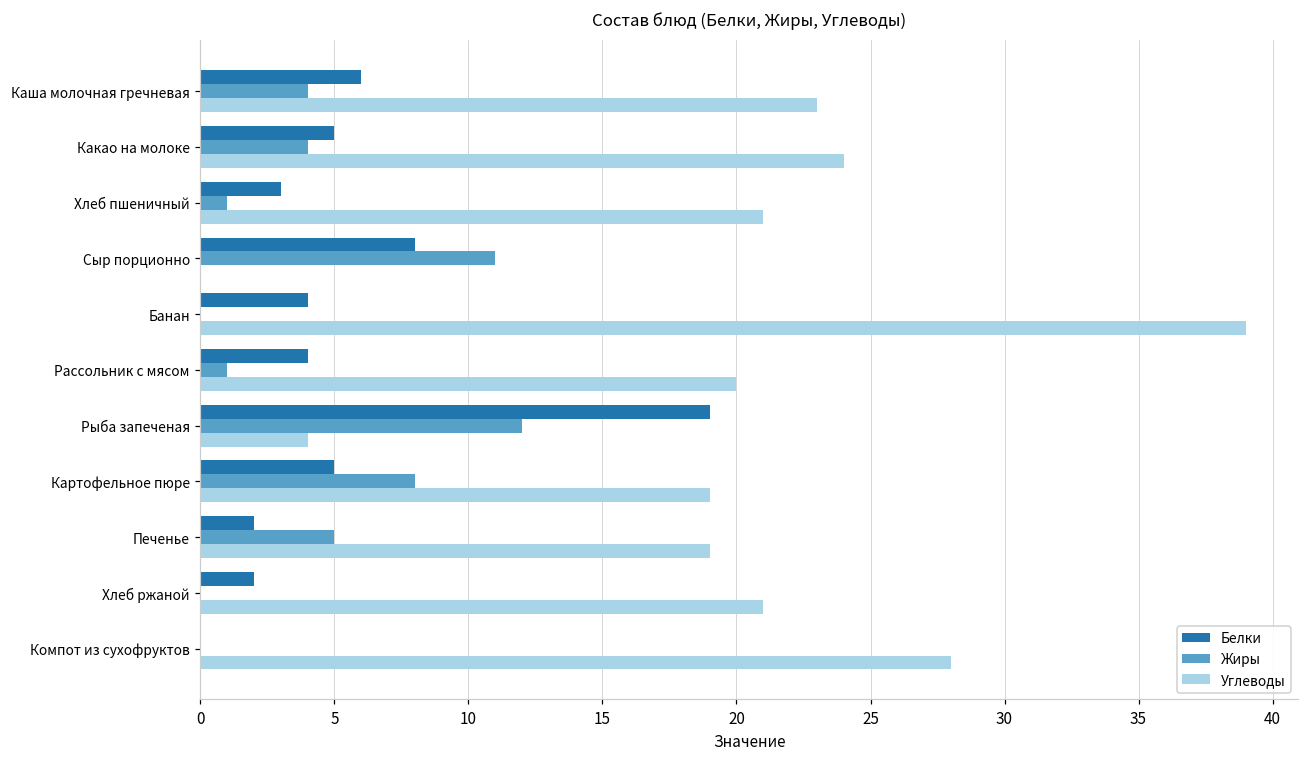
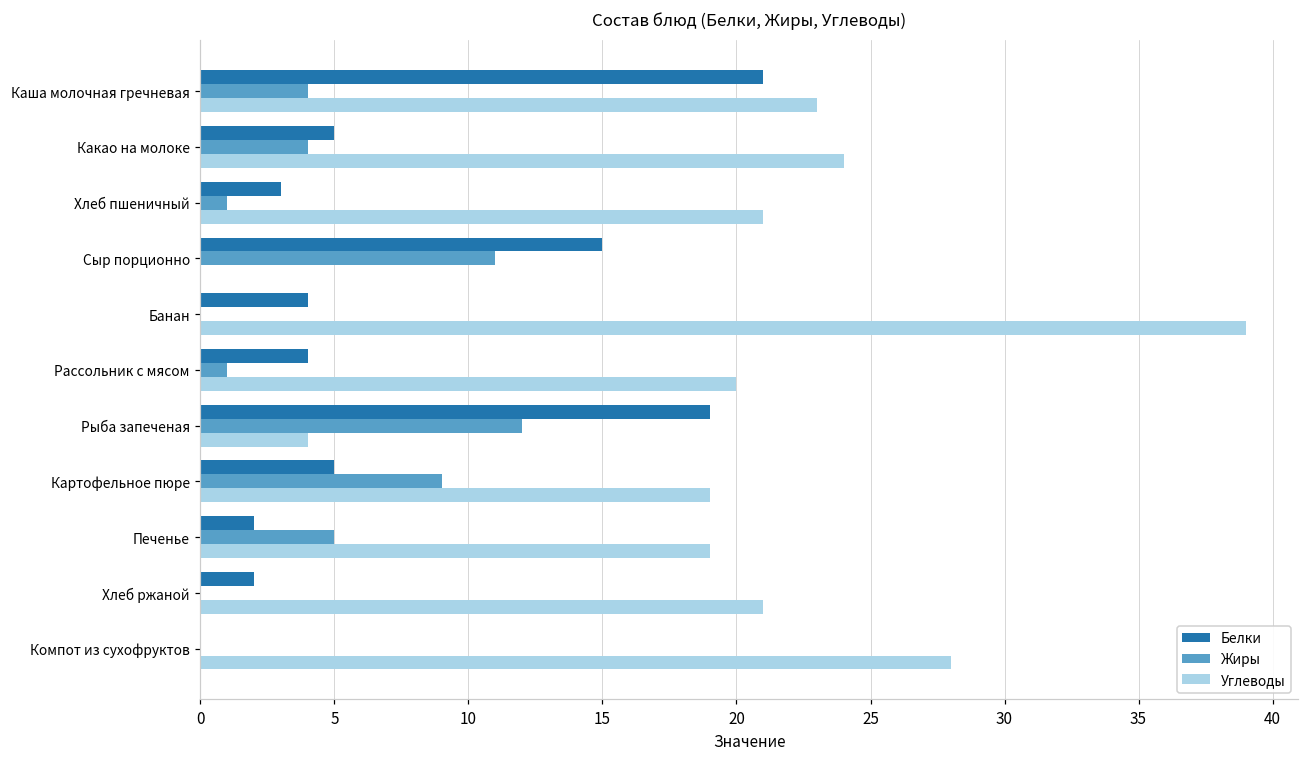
Белки, Каша молочная гречневая: 6 -> 21
Белки, Сыр порционно: 8 -> 15
Жиры, Картофельное пюре: 8 -> 9
